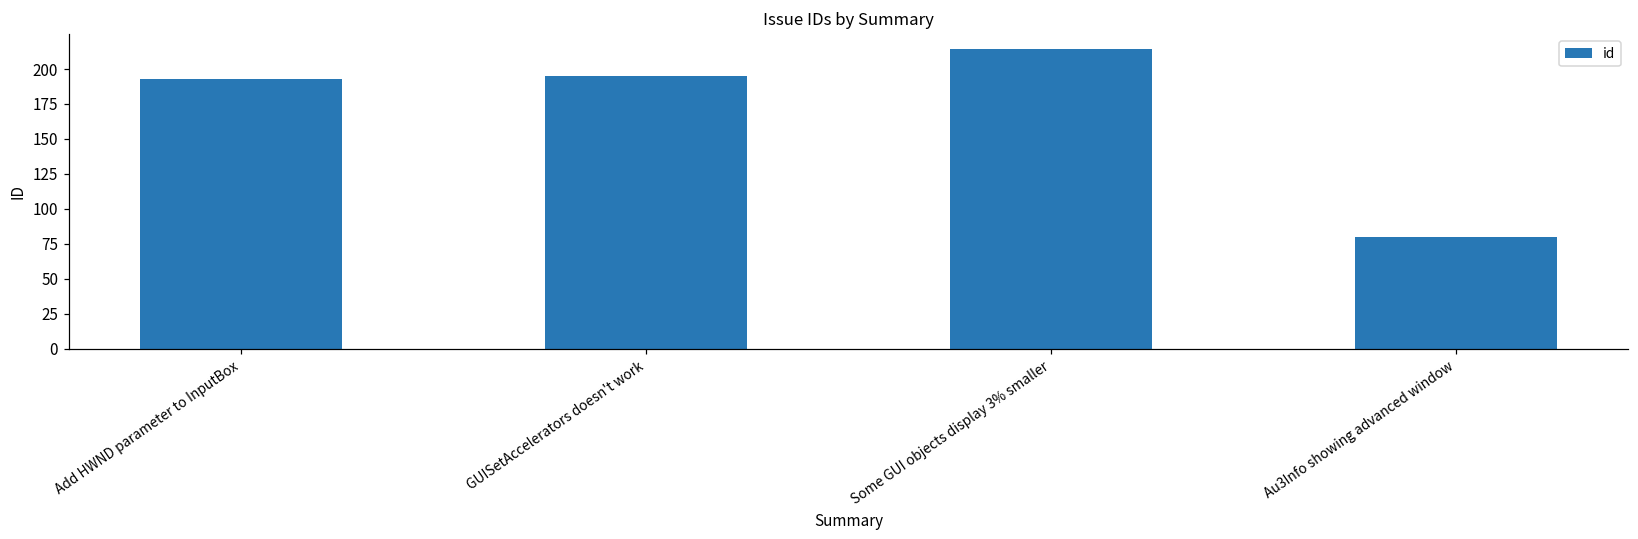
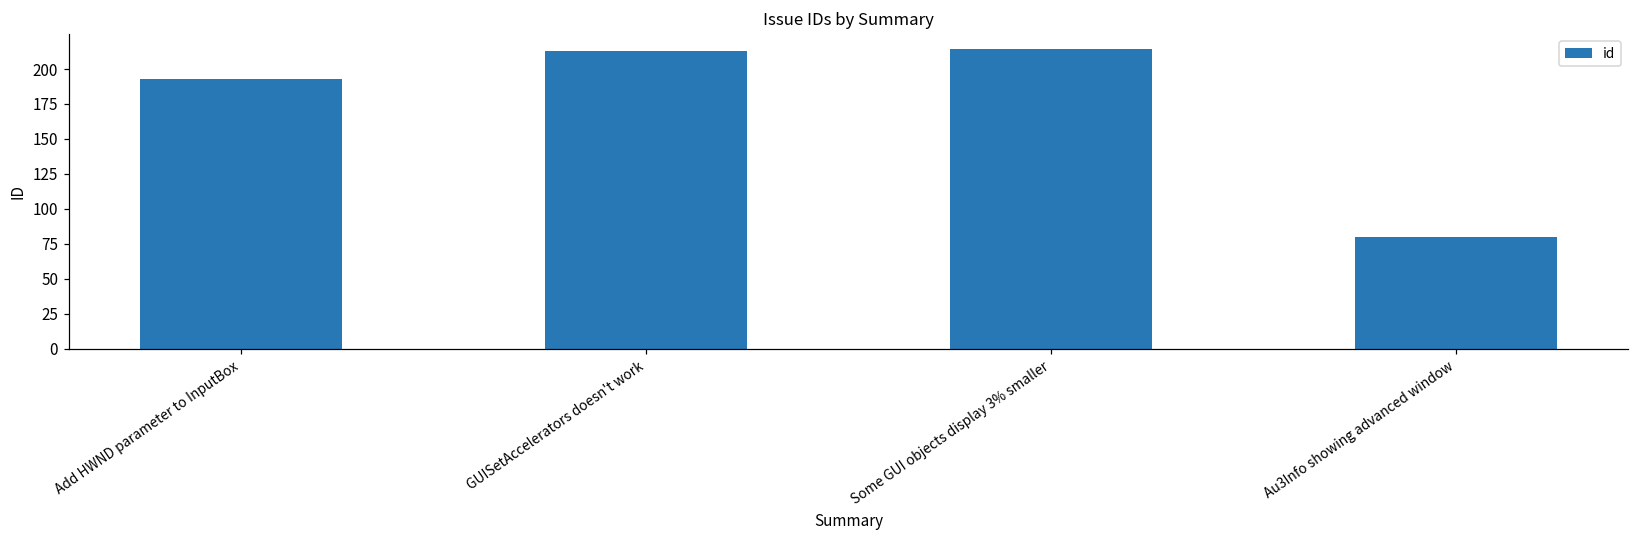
GUISetAccelerators doesn't work: 195 -> 213
